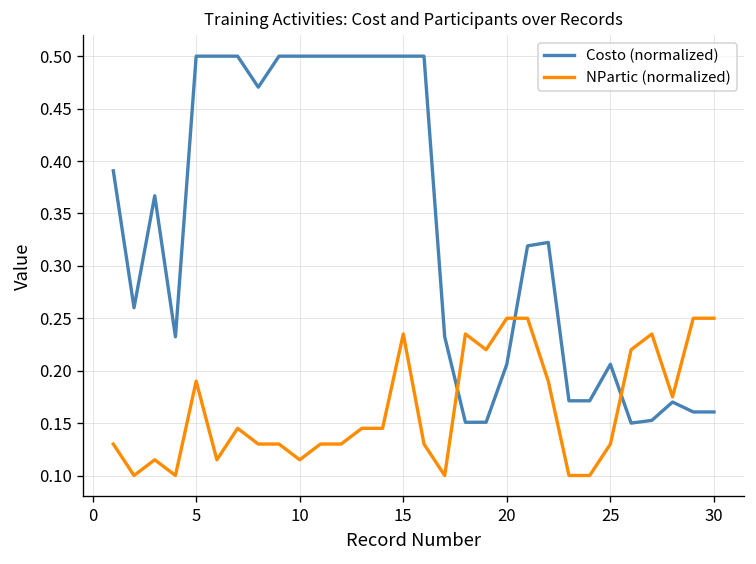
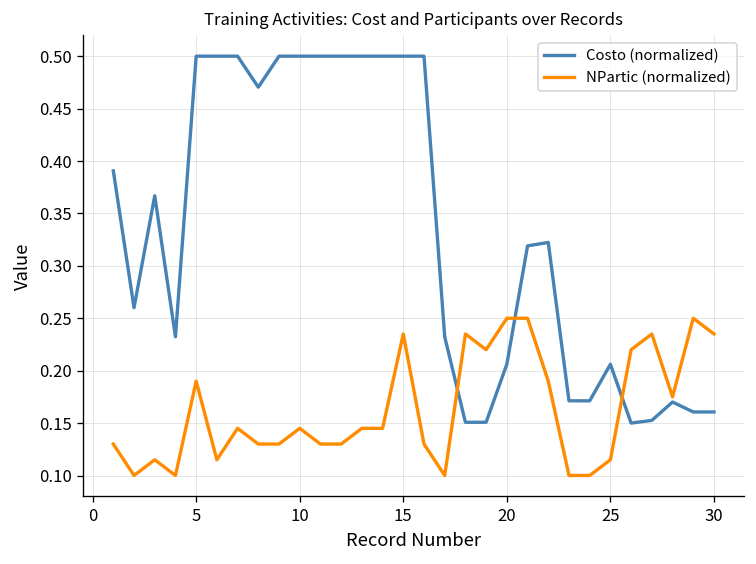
NPartic (normalized), 10: 0.12 -> 0.15
NPartic (normalized), 25: 0.13 -> 0.12
NPartic (normalized), 30: 0.25 -> 0.24
